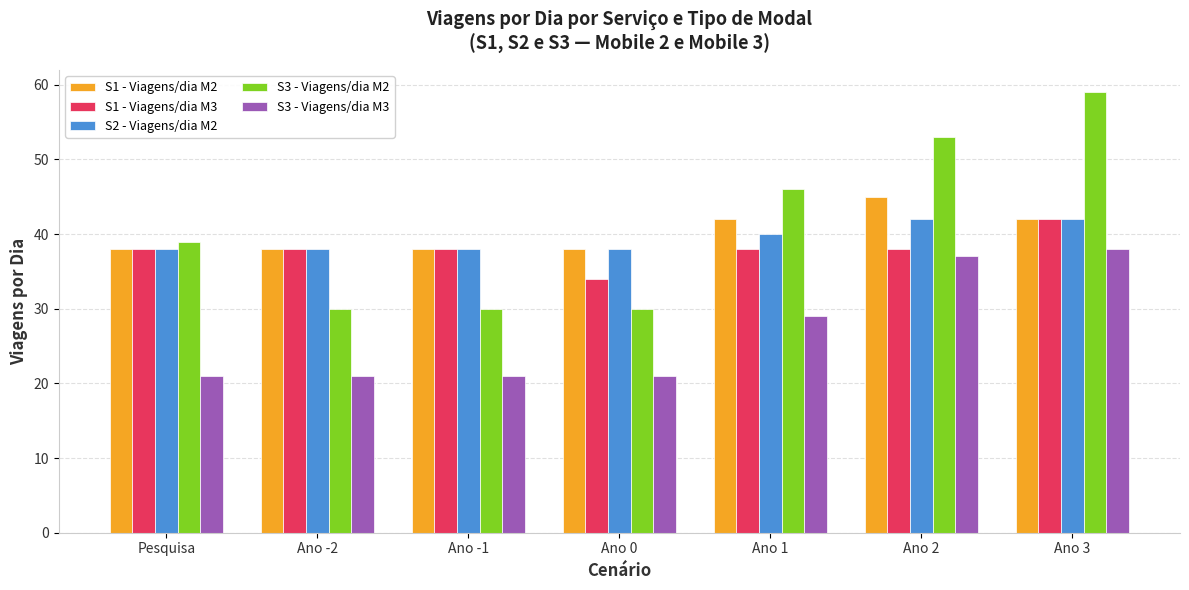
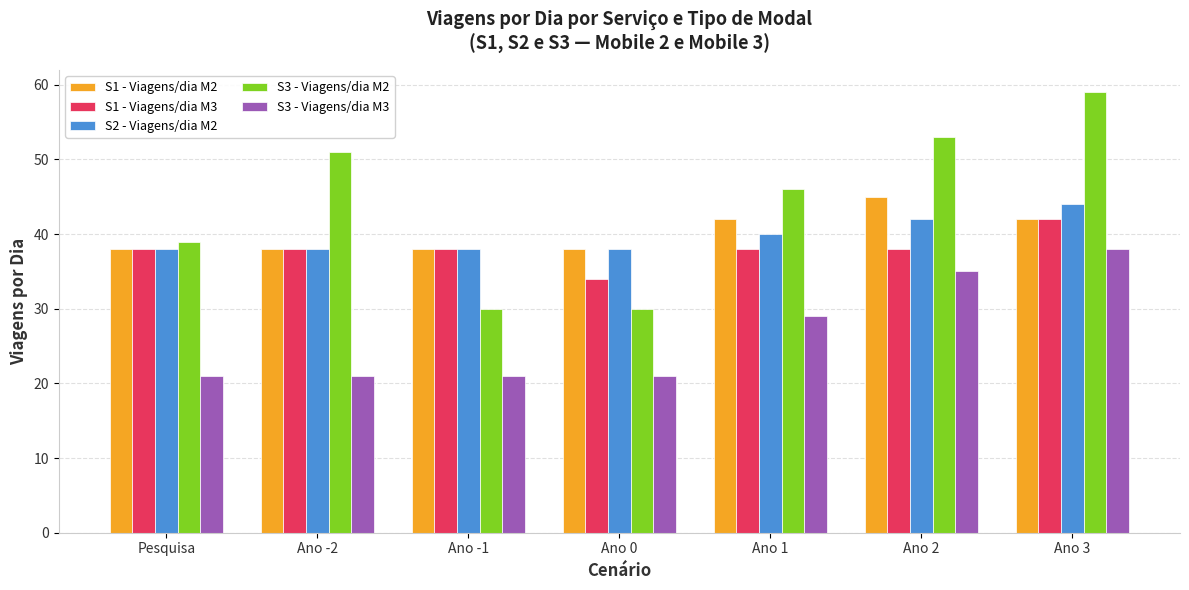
S3 - Viagens/dia M2, Ano -2: 30 -> 51
S3 - Viagens/dia M3, Ano 2: 37 -> 35
S2 - Viagens/dia M2, Ano 3: 42 -> 44
